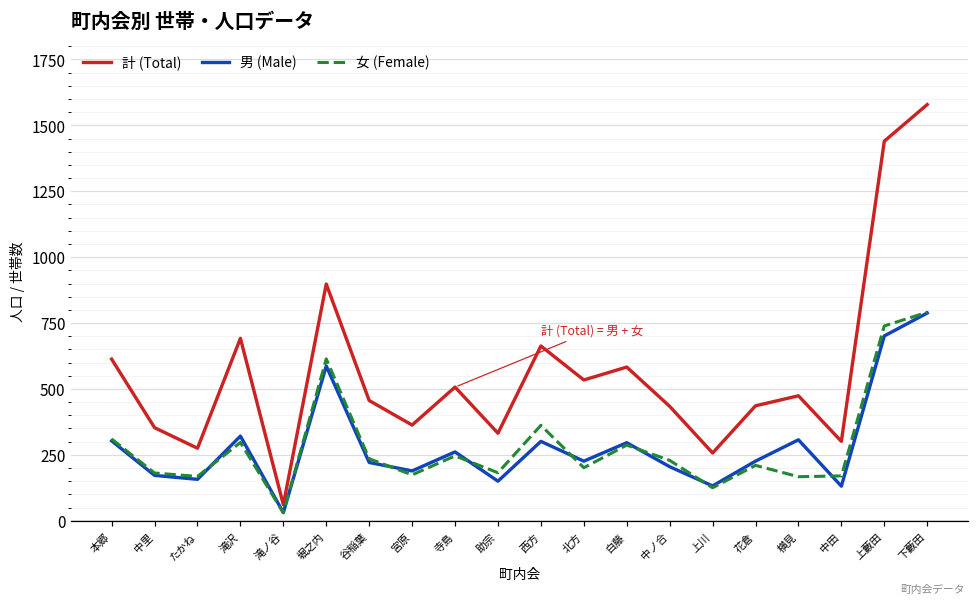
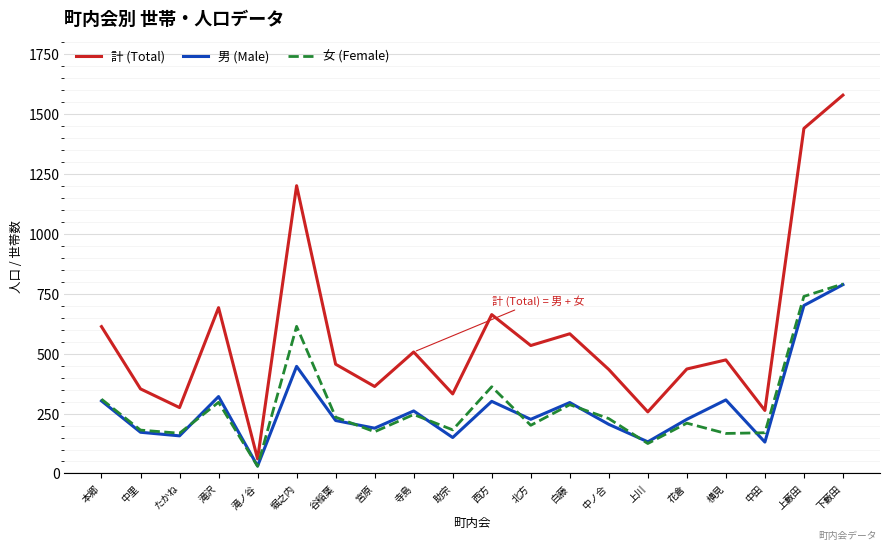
計 (Total), 堀之内: 900 -> 1200
男 (Male), 堀之内: 590 -> 450
計 (Total), 中田: 300 -> 260
